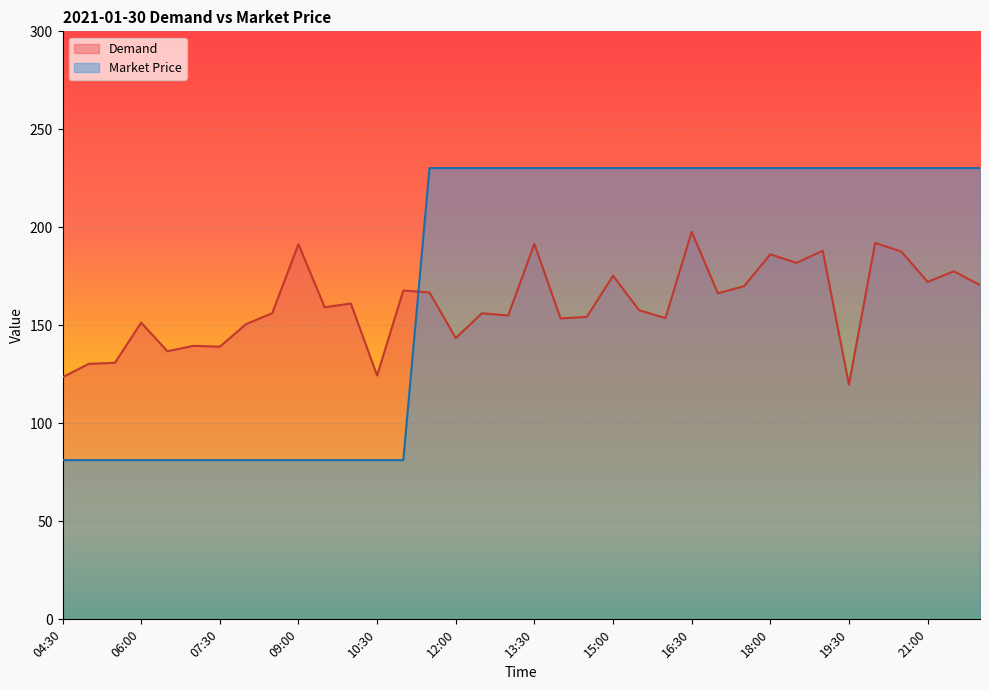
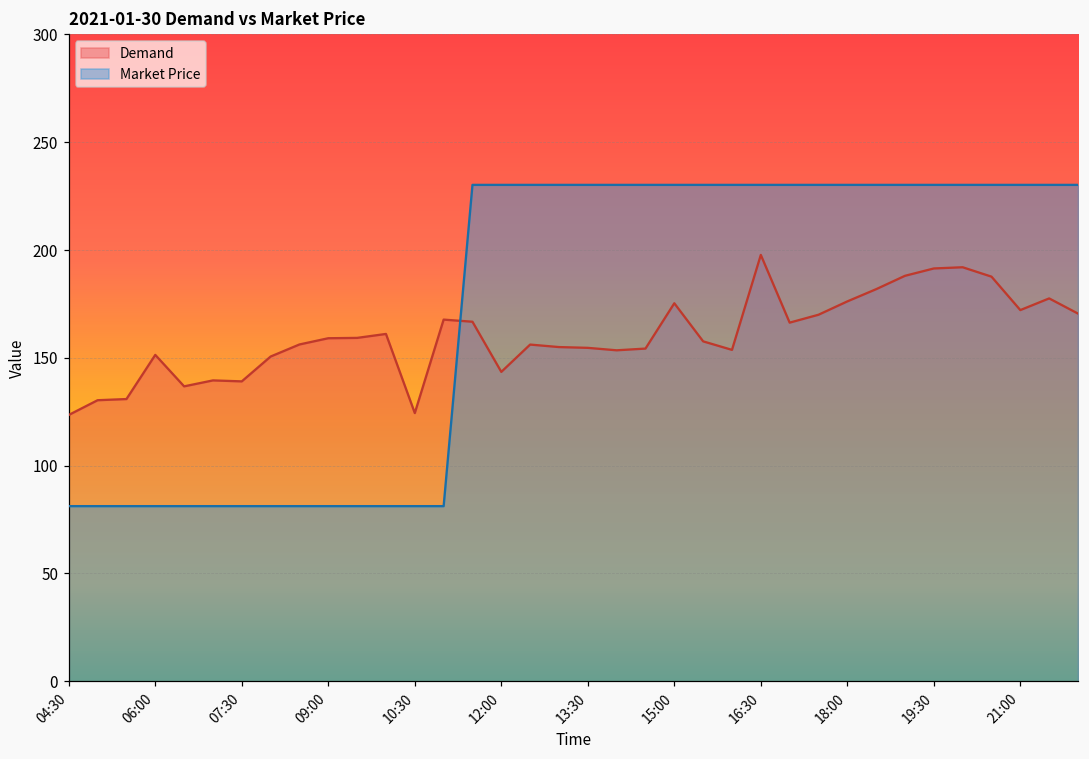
Demand, 09:00: 191 -> 159
Demand, 13:30: 192 -> 155
Demand, 18:00: 186 -> 176
Demand, 19:30: 120 -> 191
